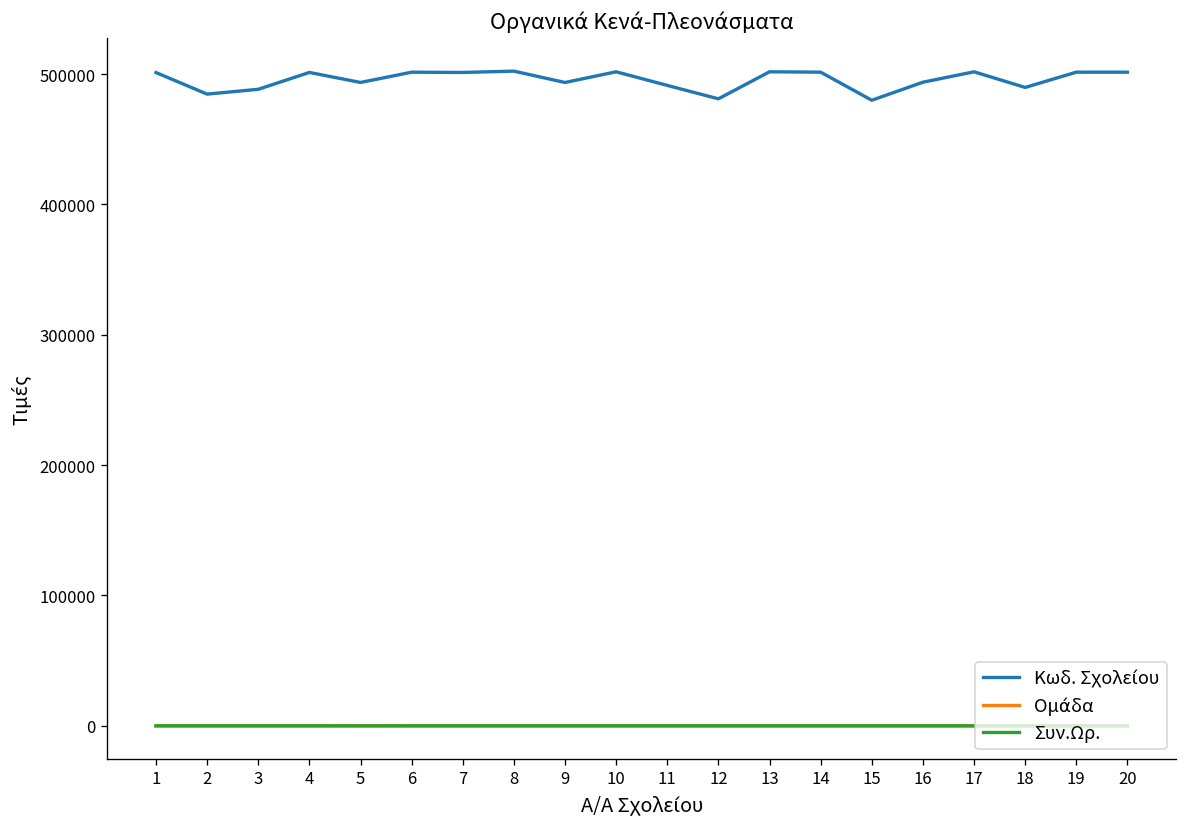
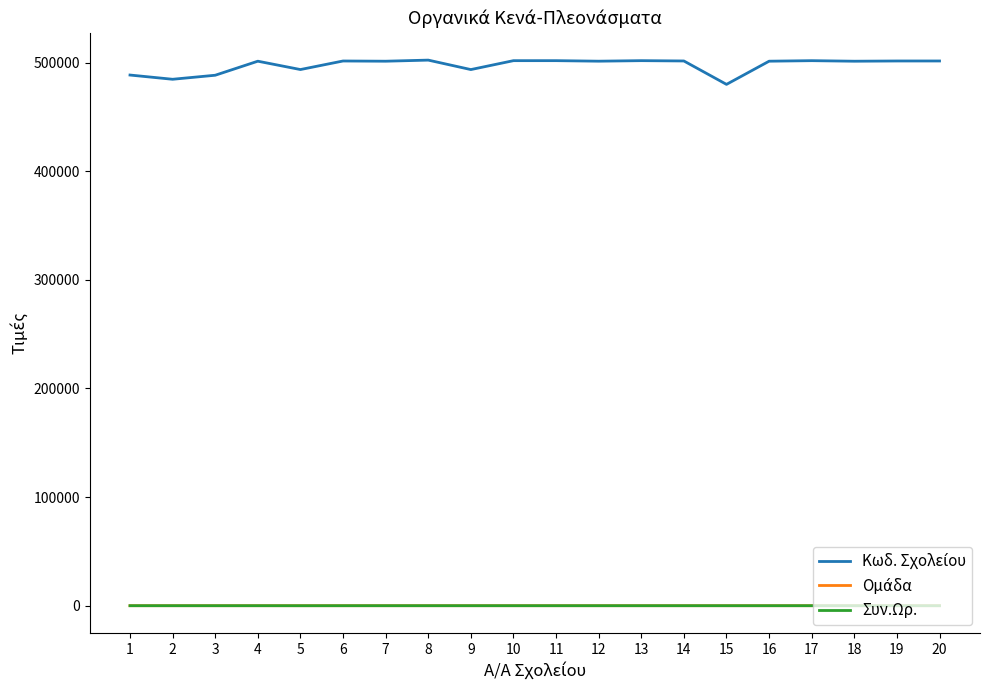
Κωδ. Σχολείου, 1: 501000 -> 488000
Κωδ. Σχολείου, 11: 491000 -> 502000
Κωδ. Σχολείου, 12: 481000 -> 501000
Κωδ. Σχολείου, 16: 494000 -> 501000
Κωδ. Σχολείου, 18: 490000 -> 501000
